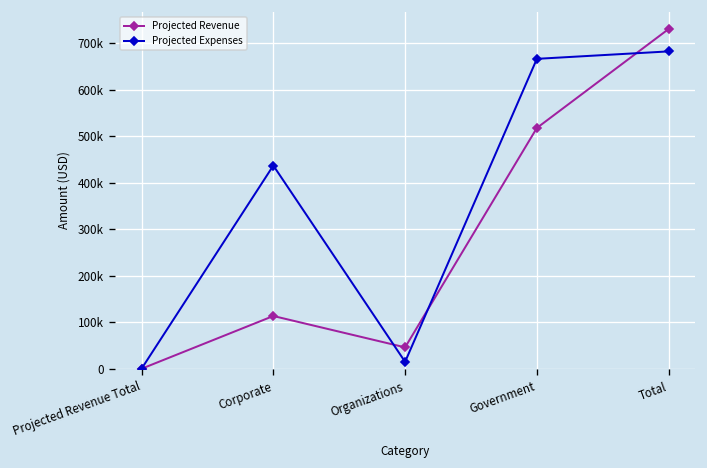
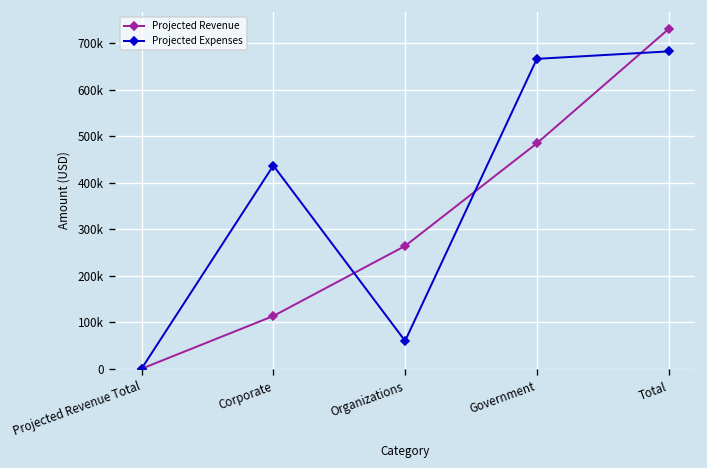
Projected Revenue, Organizations: 50000 -> 260000
Projected Expenses, Organizations: 10000 -> 60000
Projected Revenue, Government: 520000 -> 490000
